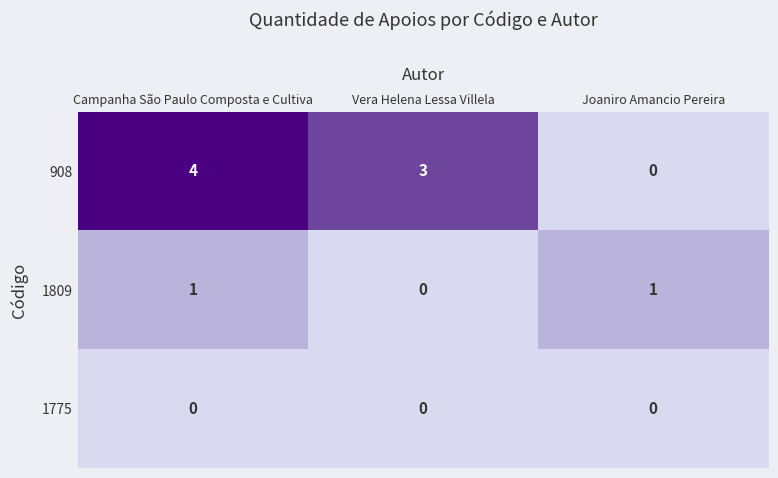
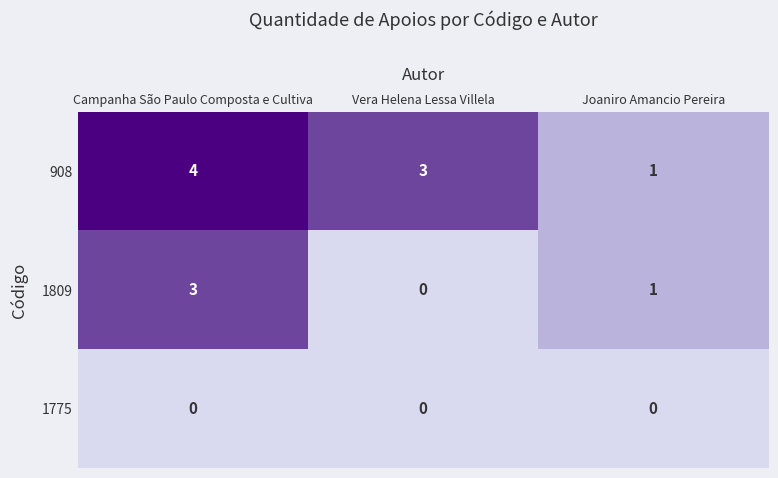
908, Joaniro Amancio Pereira: 0 -> 1
1809, Campanha São Paulo Composta e Cultiva: 1 -> 3
